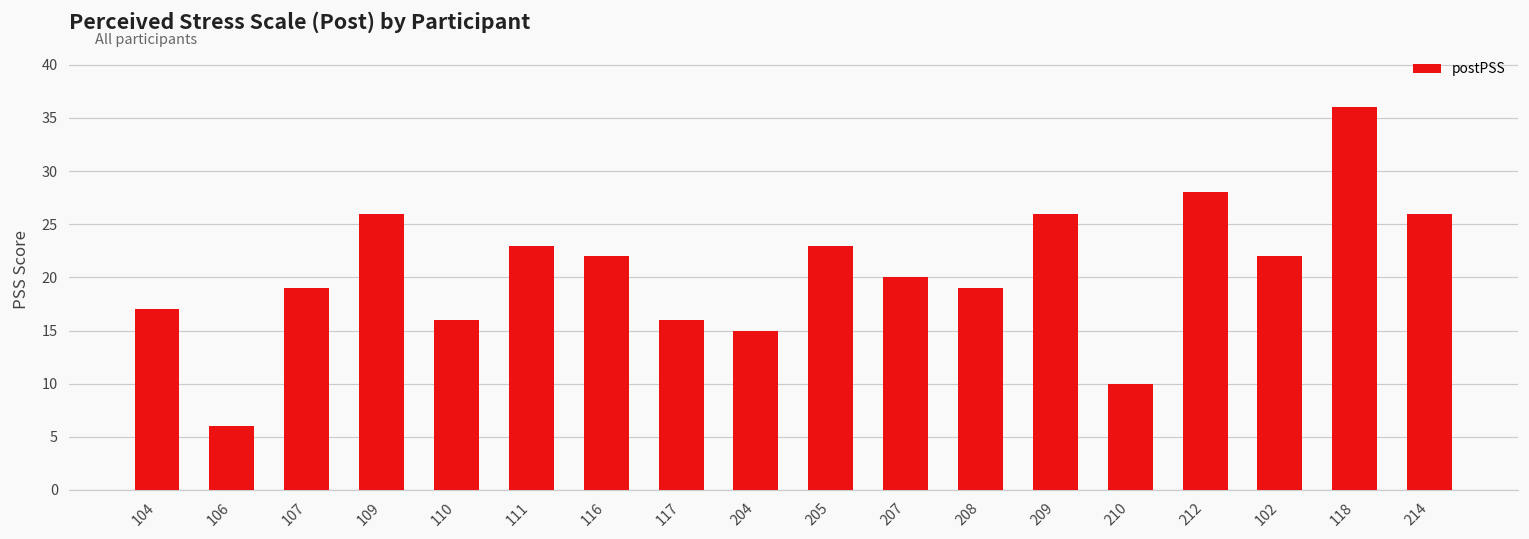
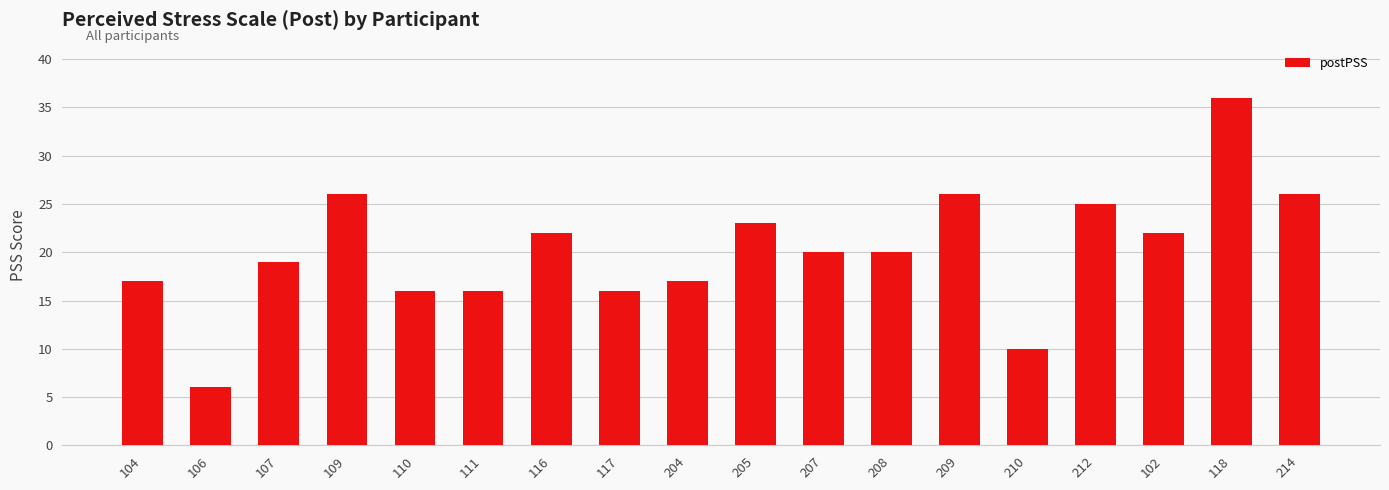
111: 23 -> 16
204: 15 -> 17
208: 19 -> 20
212: 28 -> 25
